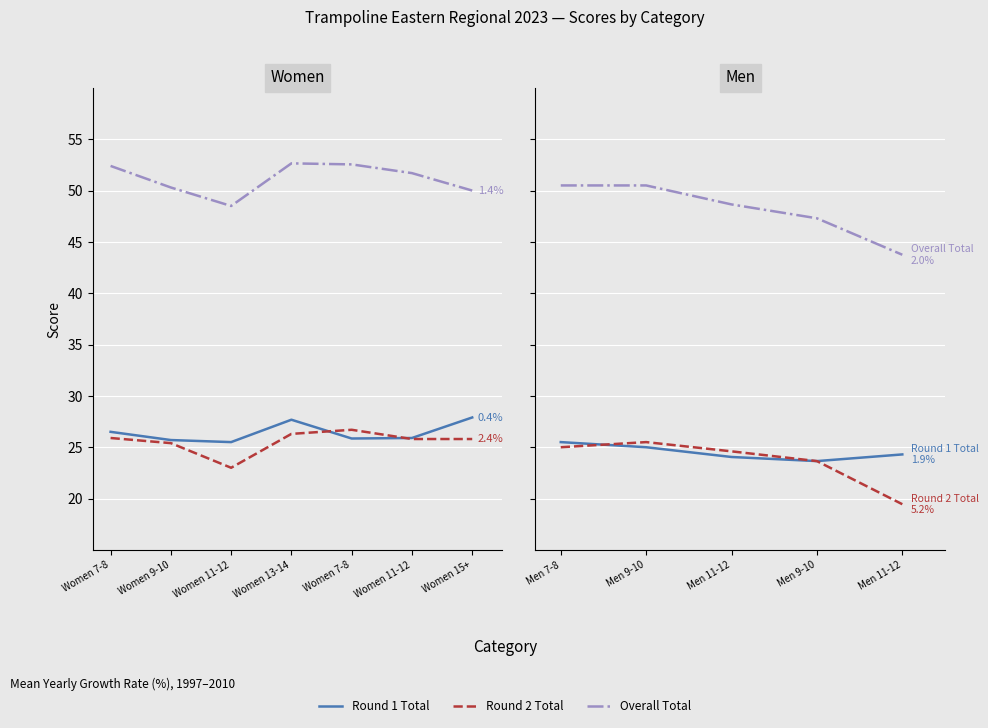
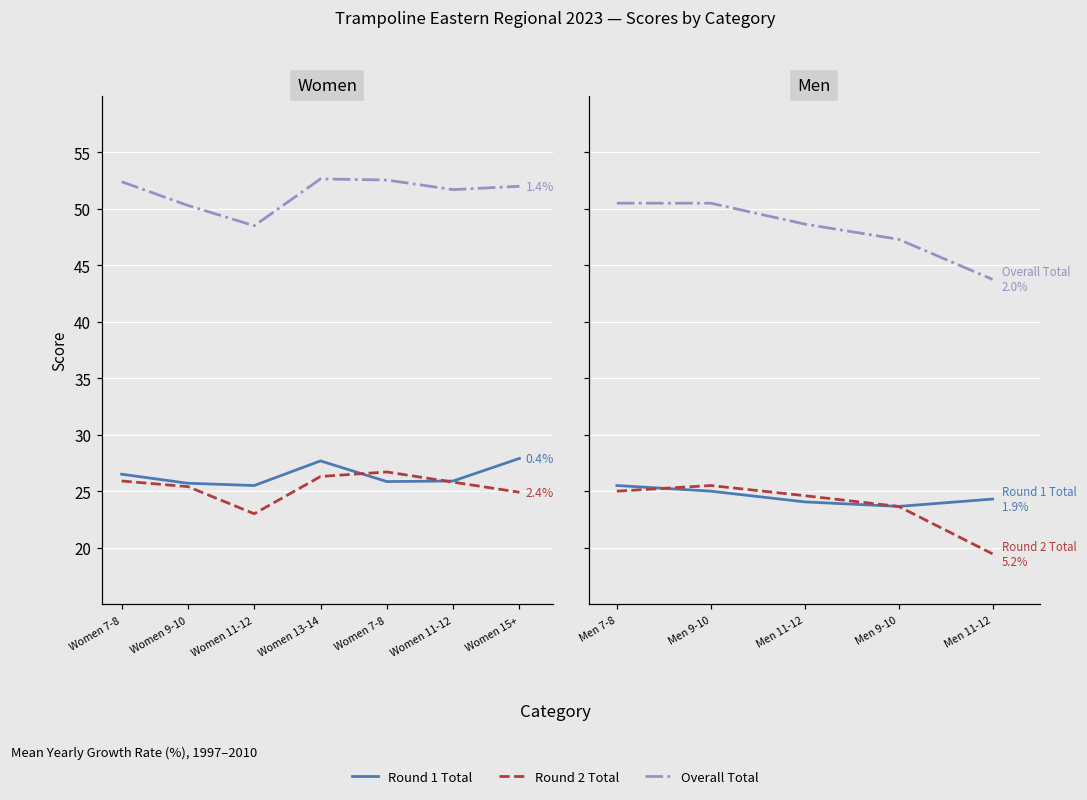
Women, Round 2 Total, Women 15+: 25.8 -> 24.9
Women, Overall Total, Women 15+: 50 -> 52
